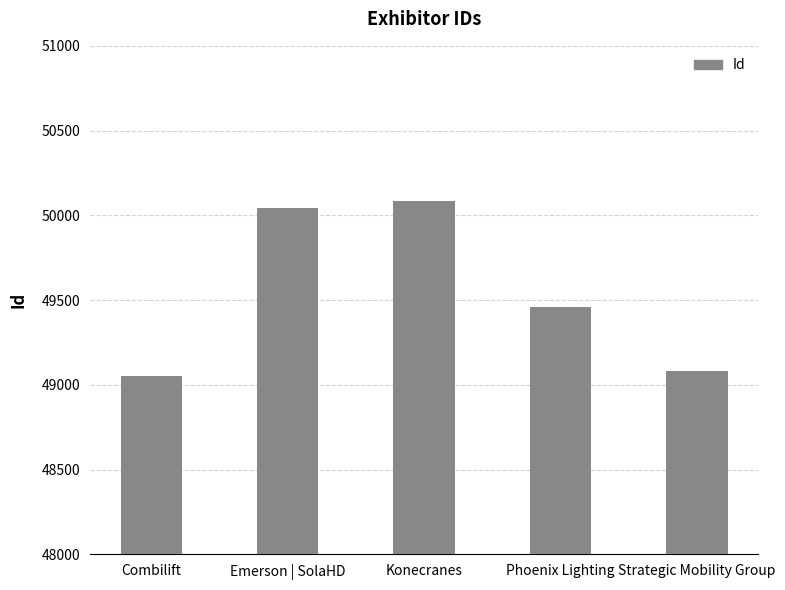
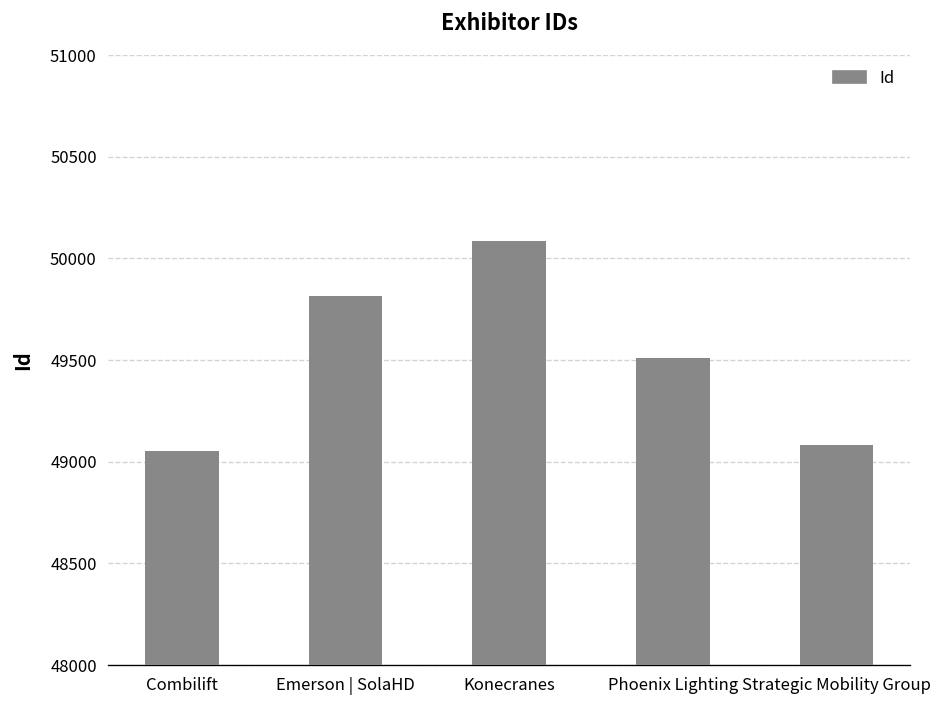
Emerson | SolaHD: 50040 -> 49820
Phoenix Lighting: 49460 -> 49510
